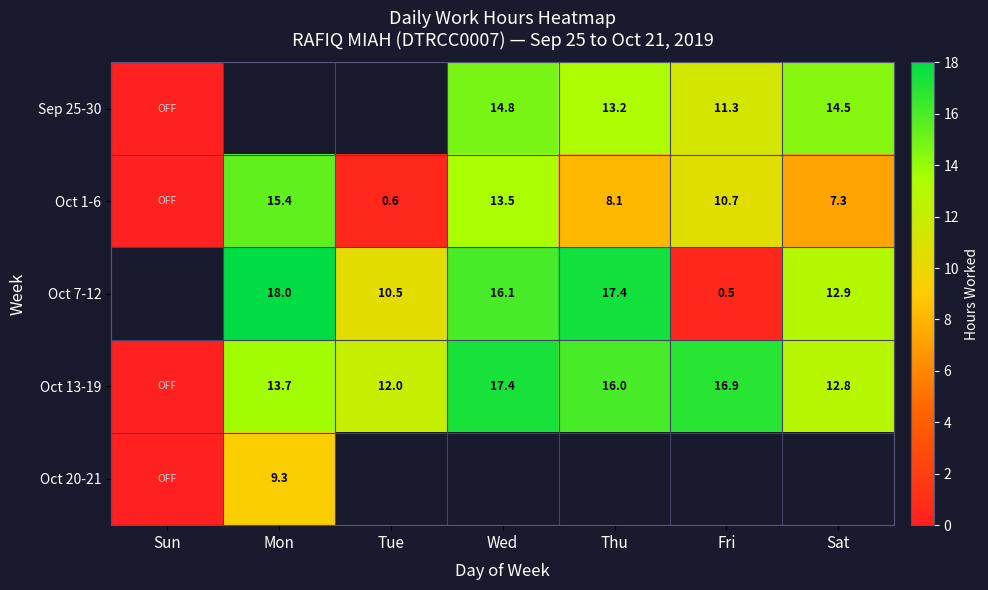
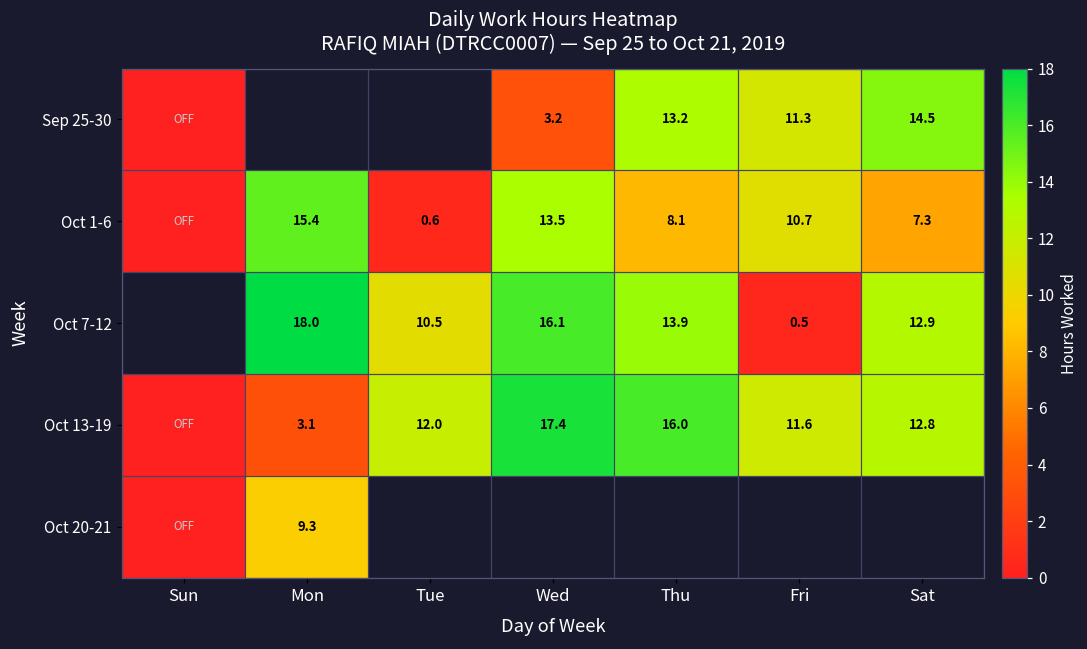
Sep 25-30, Wed: 14.8 -> 3.2
Oct 7-12, Thu: 17.4 -> 13.9
Oct 13-19, Mon: 13.7 -> 3.1
Oct 13-19, Fri: 16.9 -> 11.6
